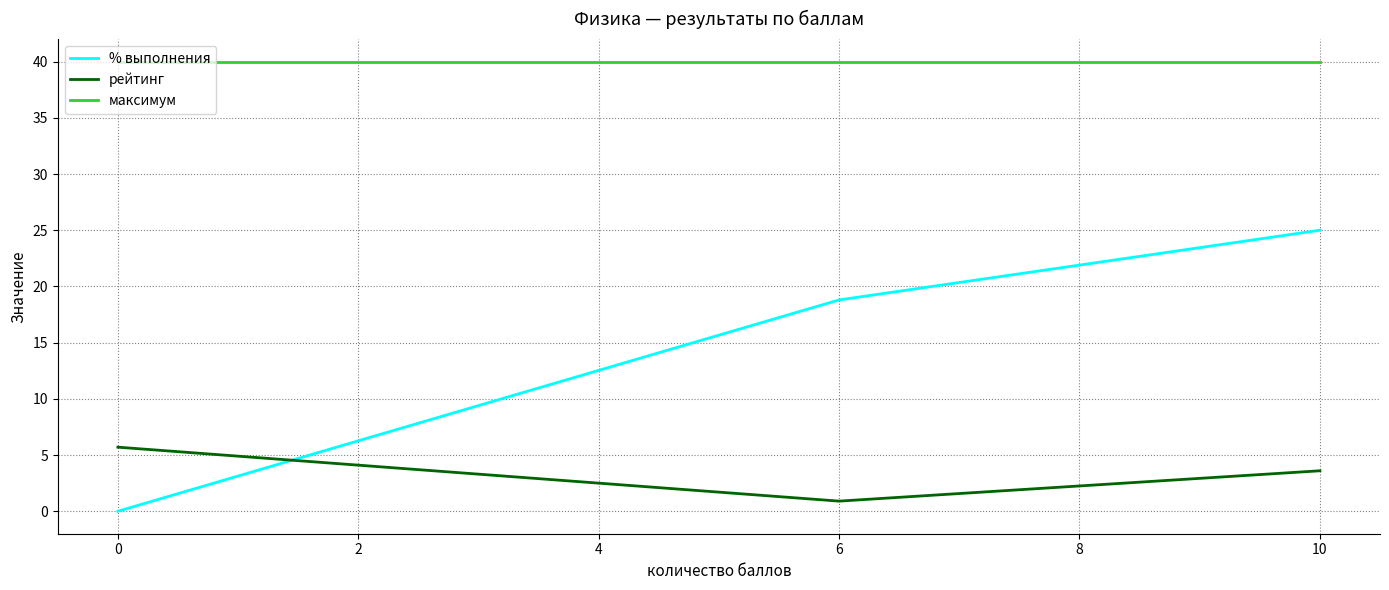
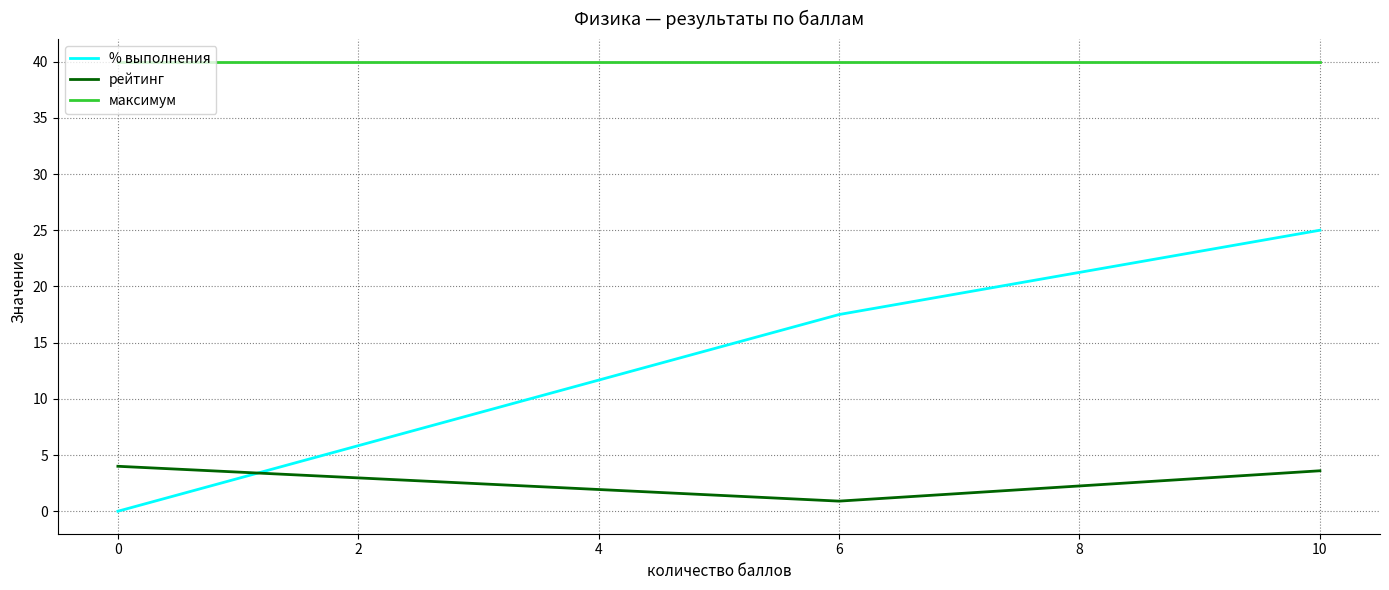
рейтинг, 0: 5.7 -> 4.0
% выполнения, 6: 18.8 -> 17.5
